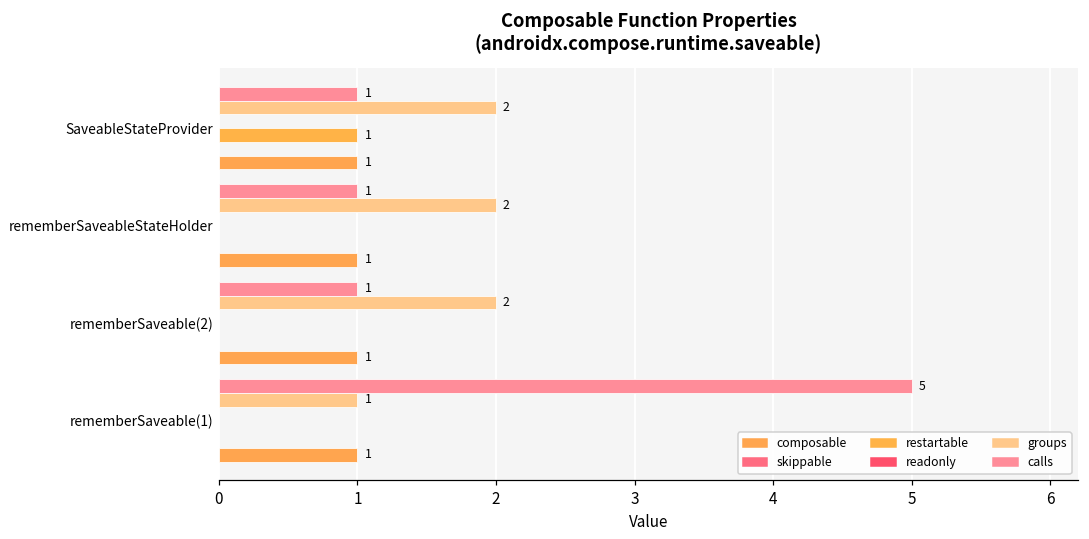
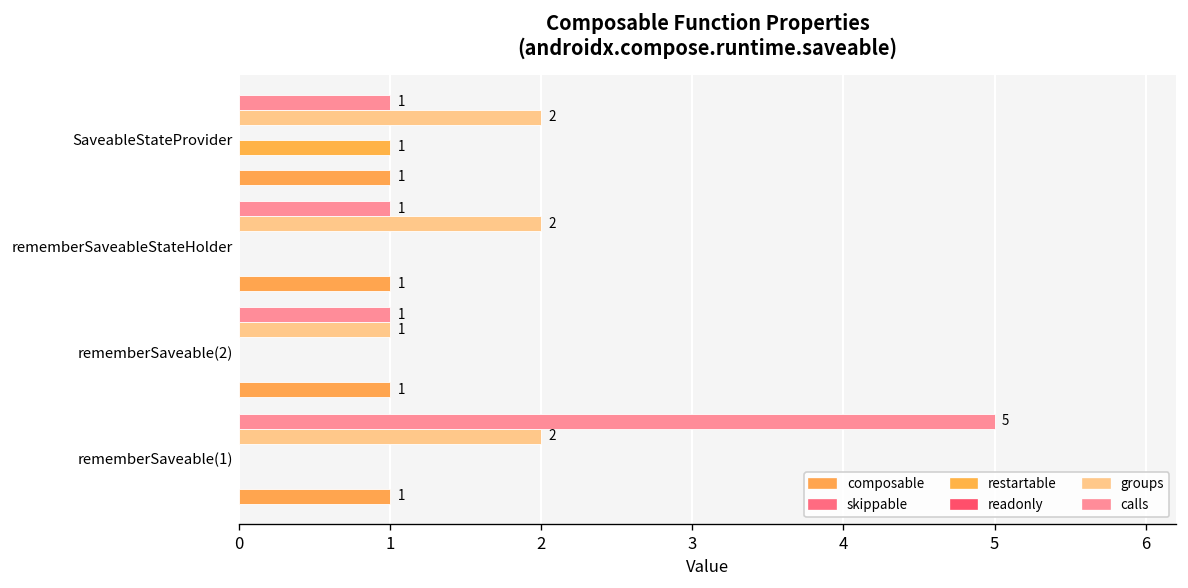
groups, rememberSaveable(2): 2 -> 1
groups, rememberSaveable(1): 1 -> 2
